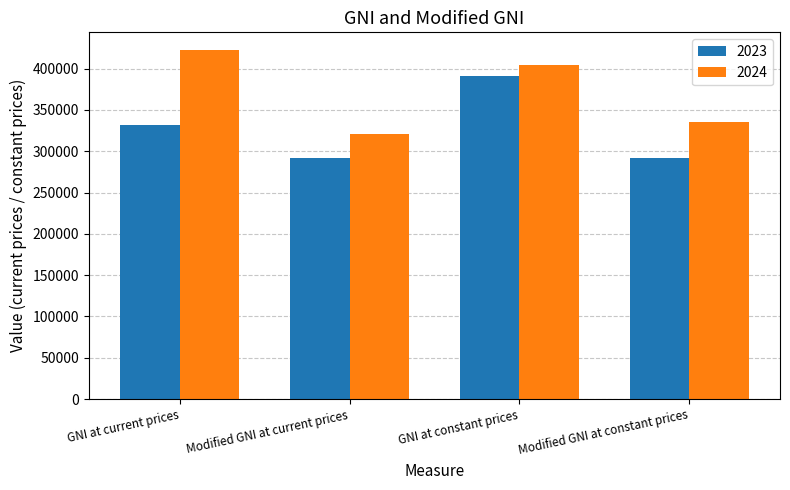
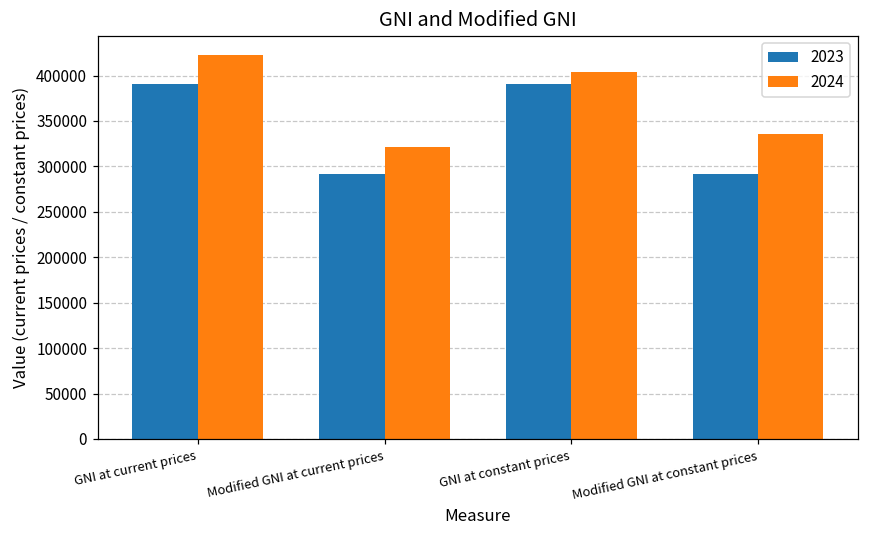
2023, GNI at current prices: 330000 -> 390000
